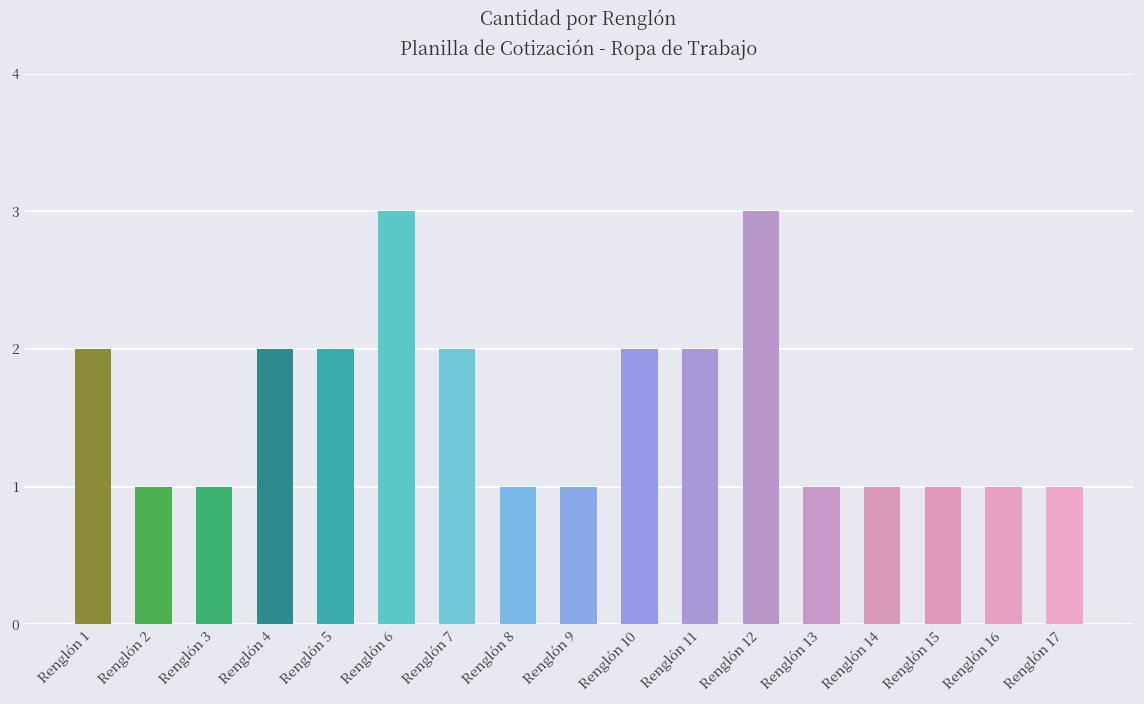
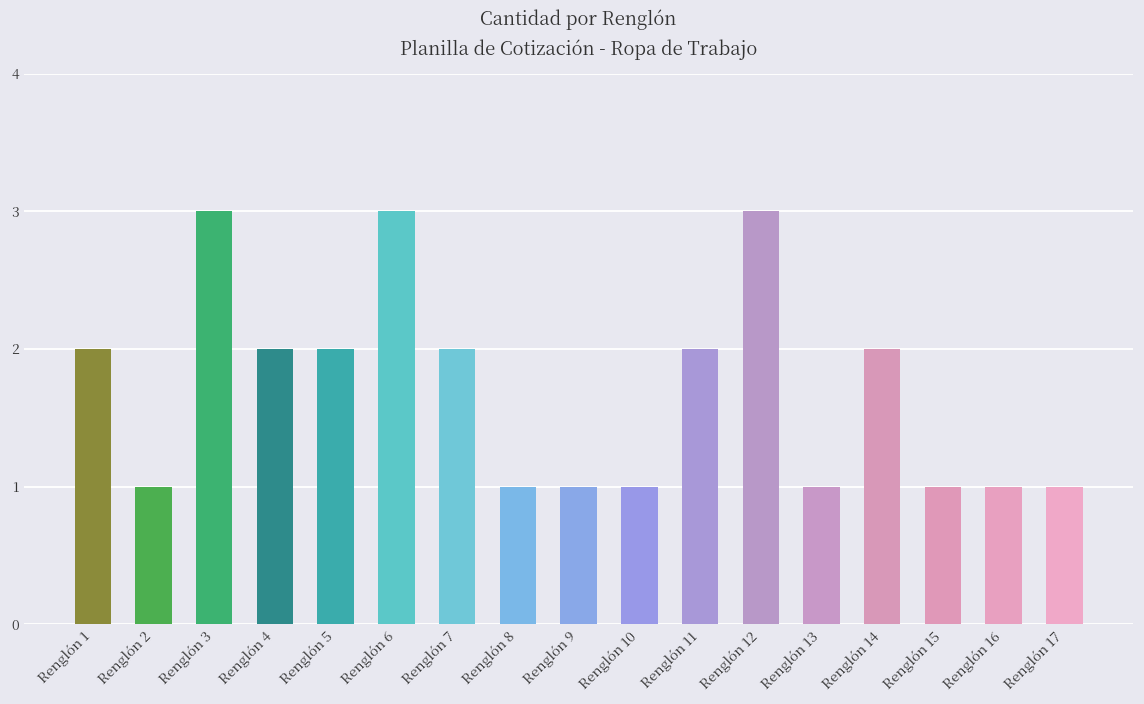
Renglón 3: 1 -> 3
Renglón 10: 2 -> 1
Renglón 14: 1 -> 2
